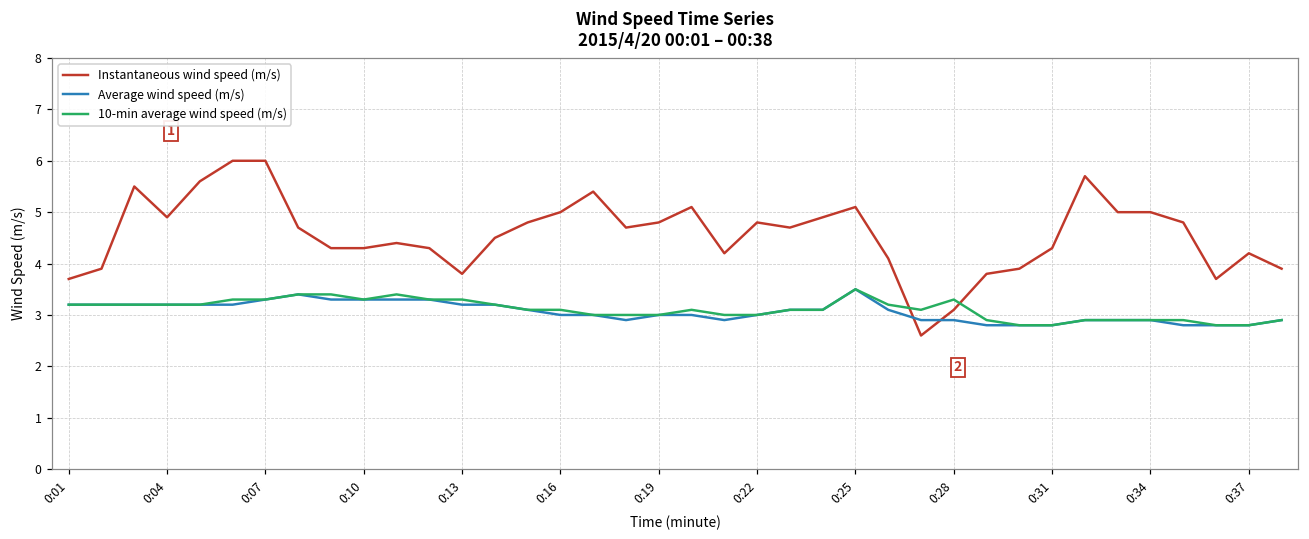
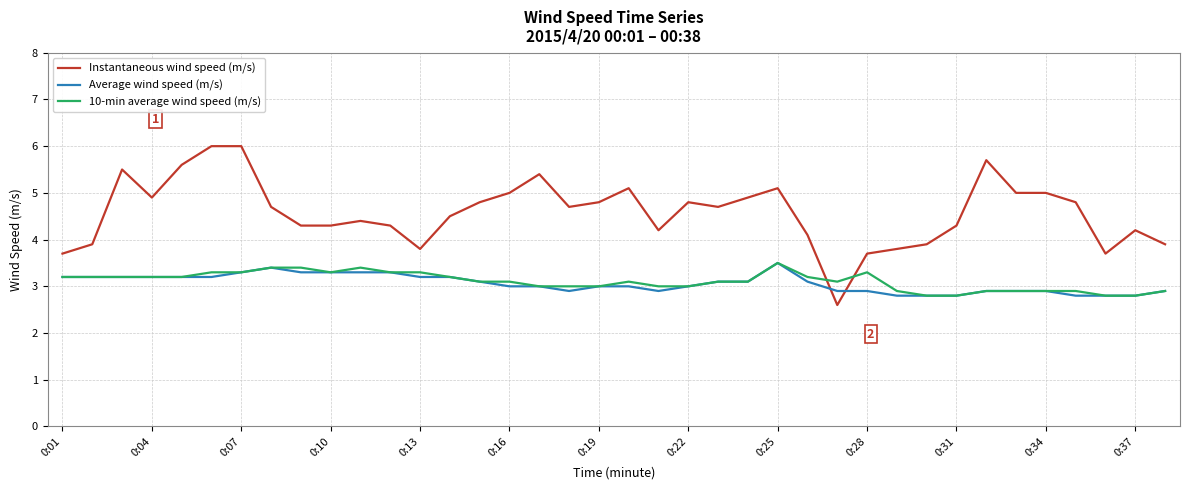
Instantaneous wind speed (m/s), 0:28: 3.1 -> 3.7
